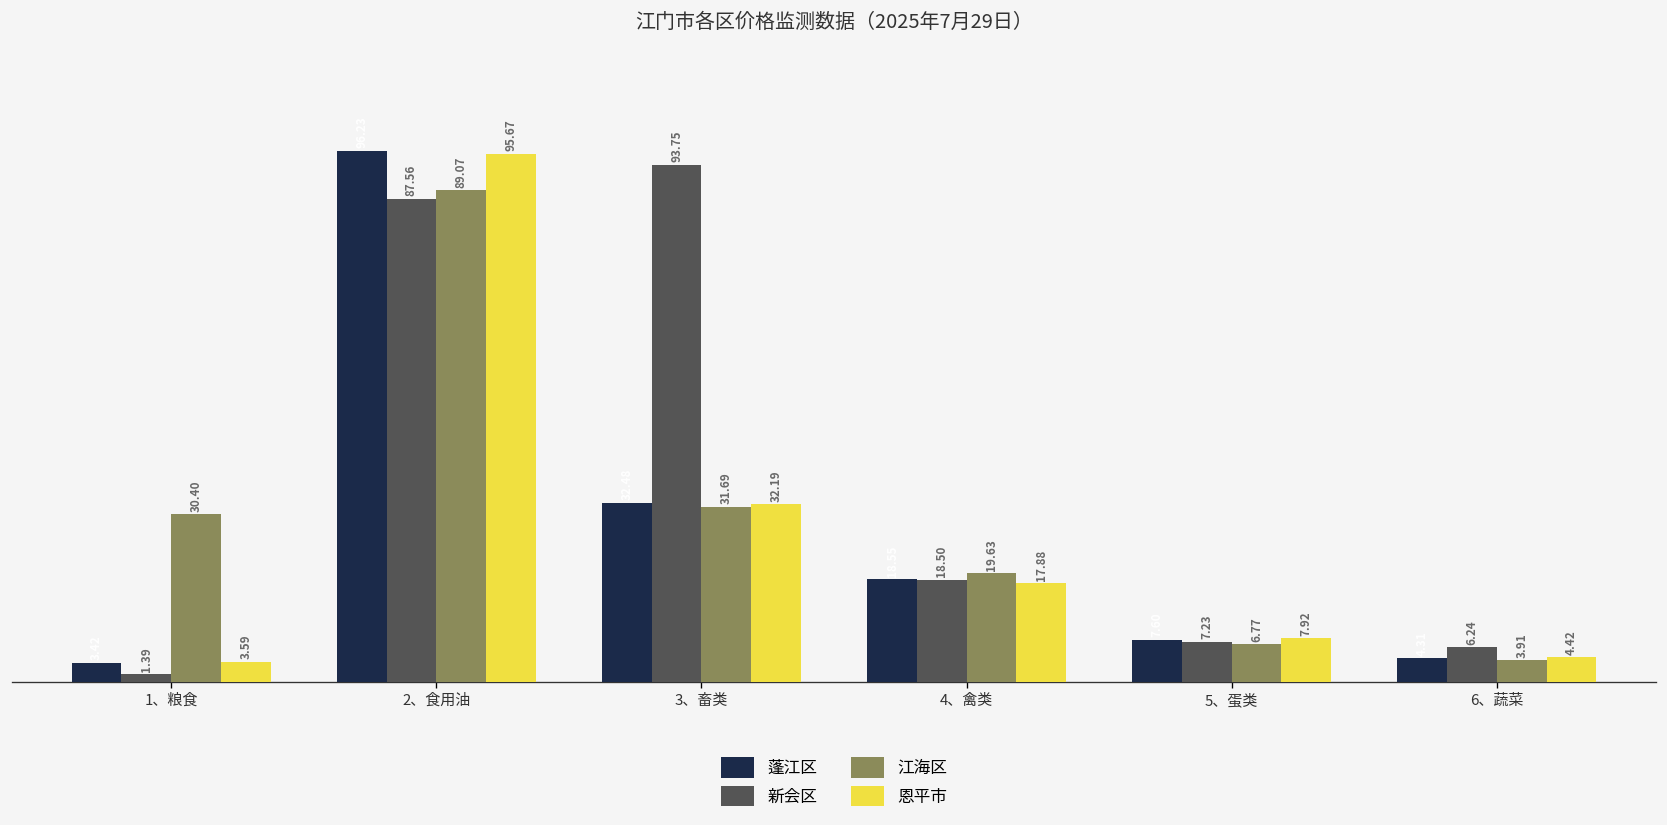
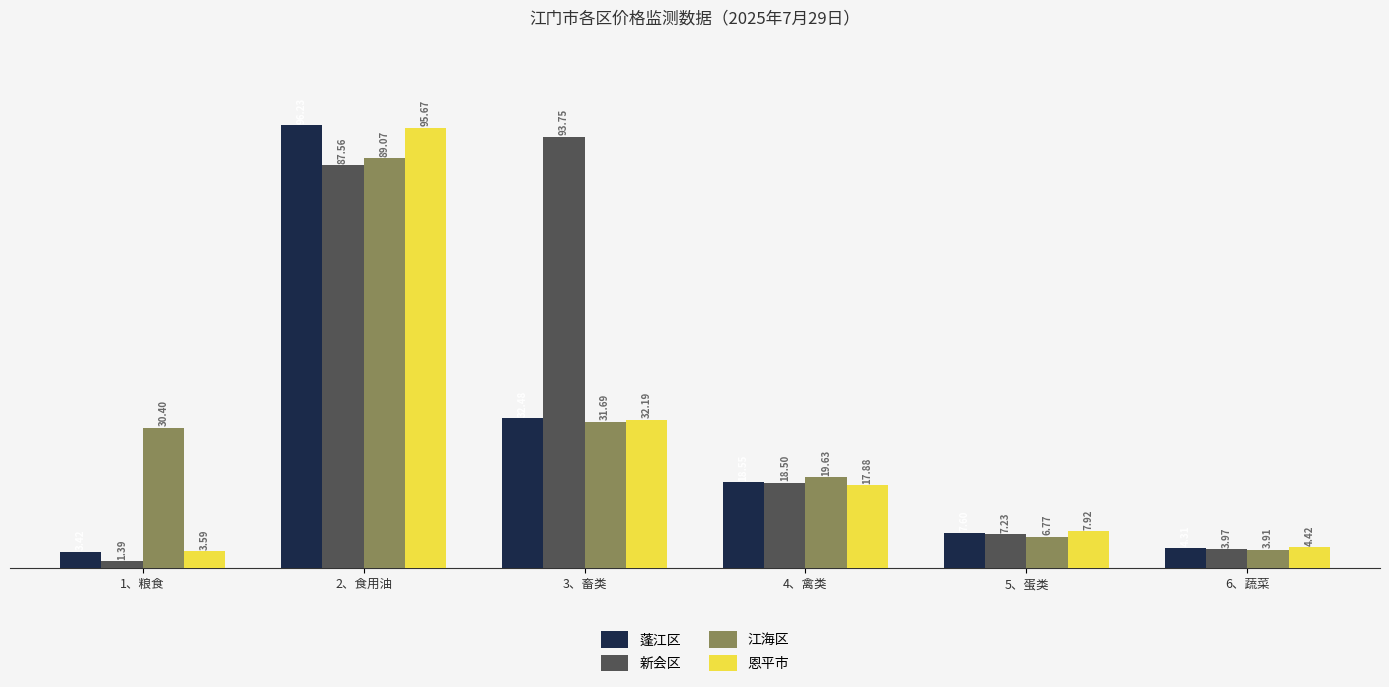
新会区, 6、蔬菜: 6.24 -> 3.97
